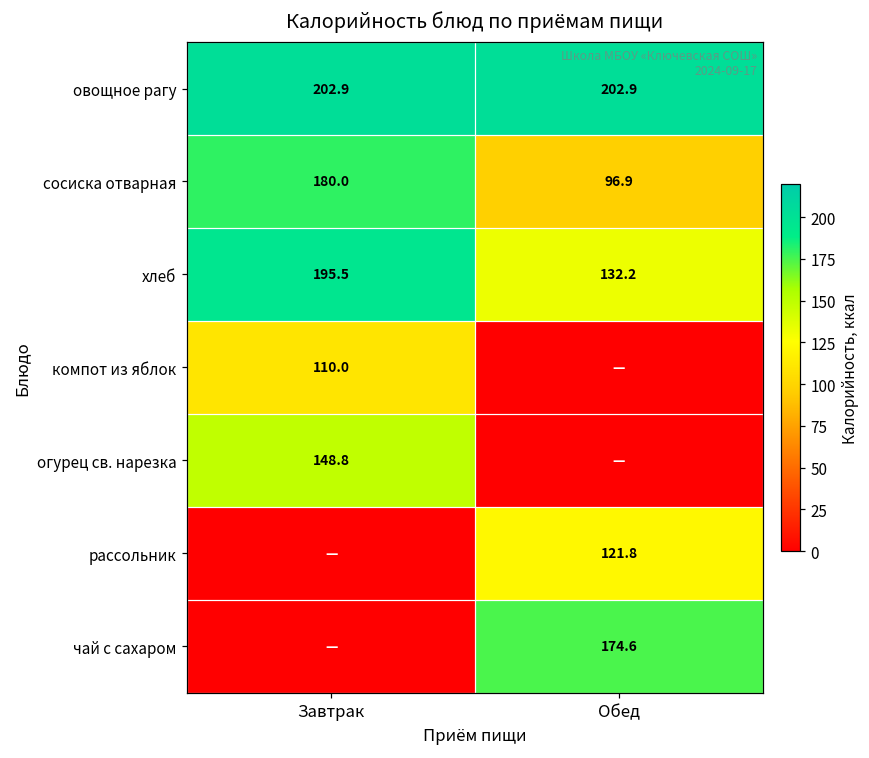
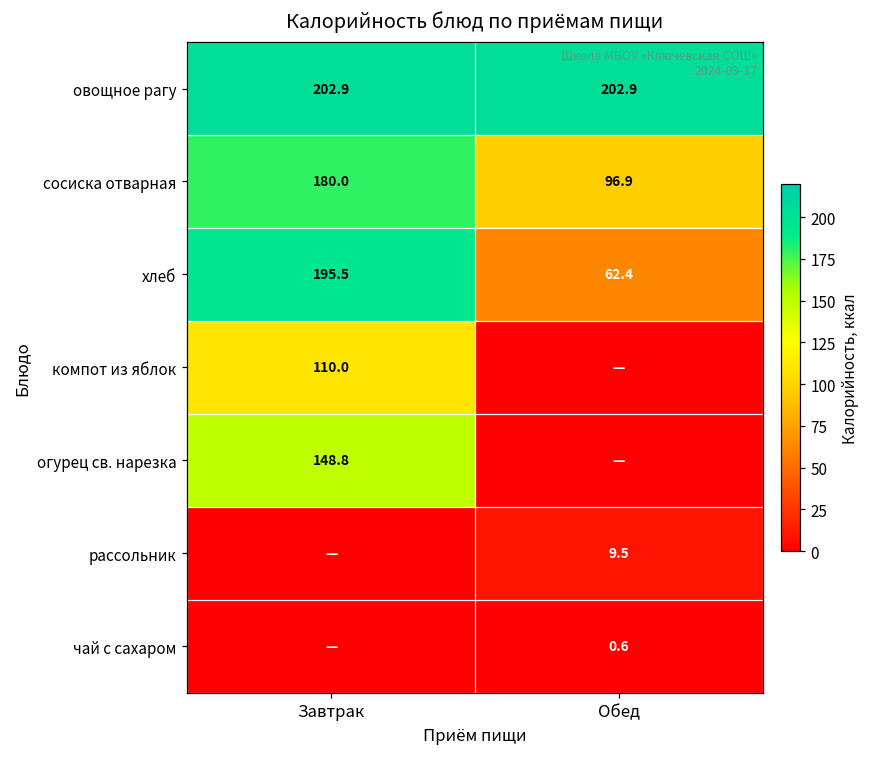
хлеб, Обед: 132.2 -> 62.4
рассольник, Обед: 121.8 -> 9.5
чай с сахаром, Обед: 174.6 -> 0.6
